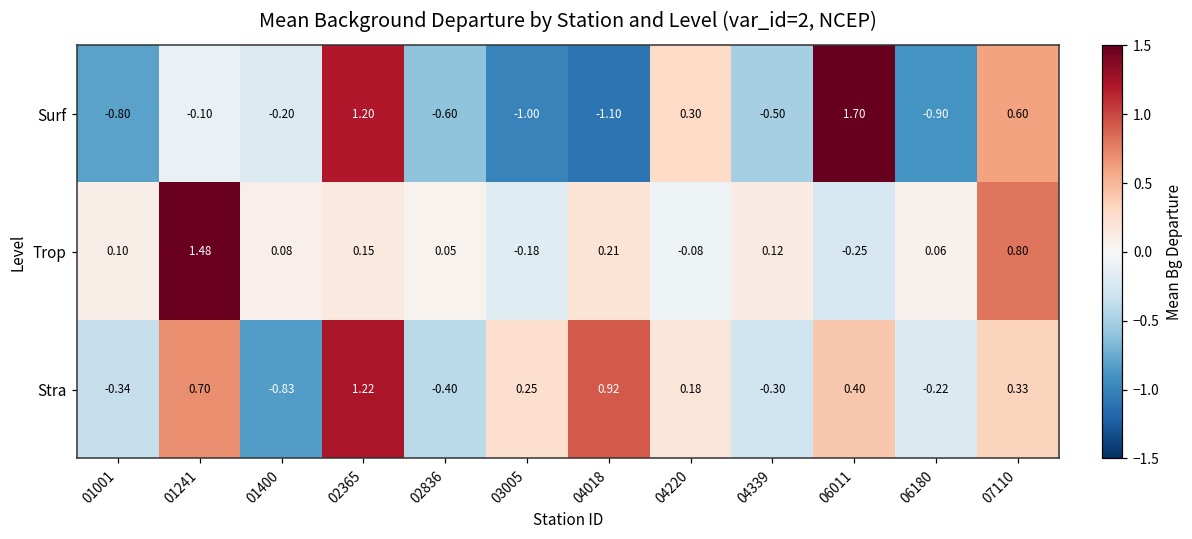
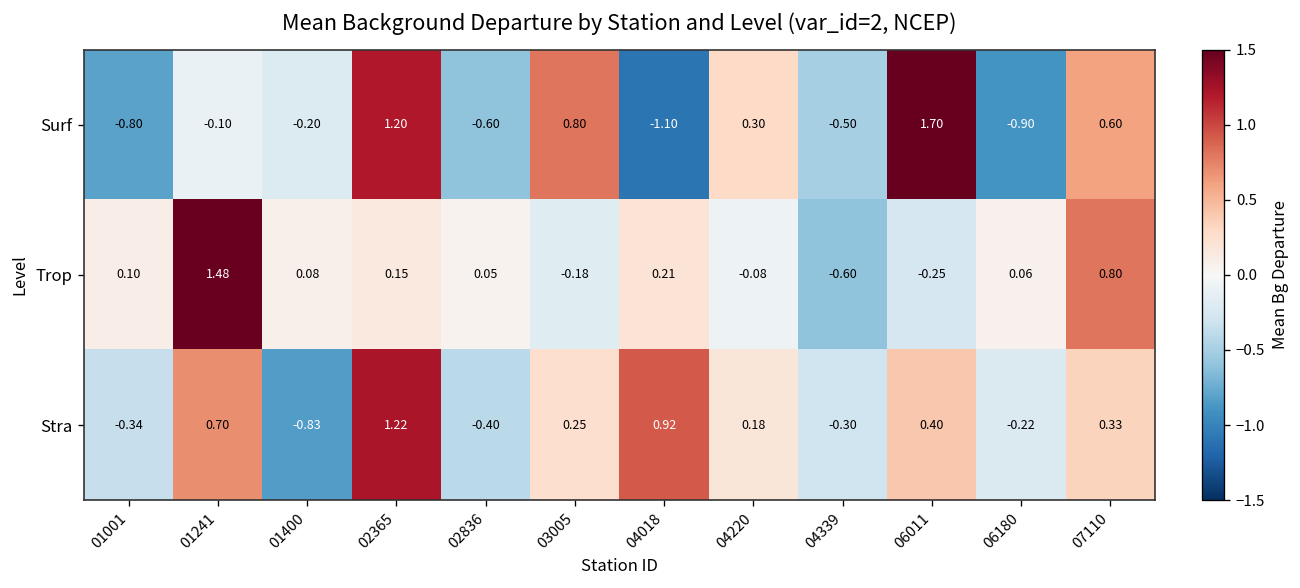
Surf, 03005: -1.00 -> 0.80
Trop, 04339: 0.12 -> -0.60
